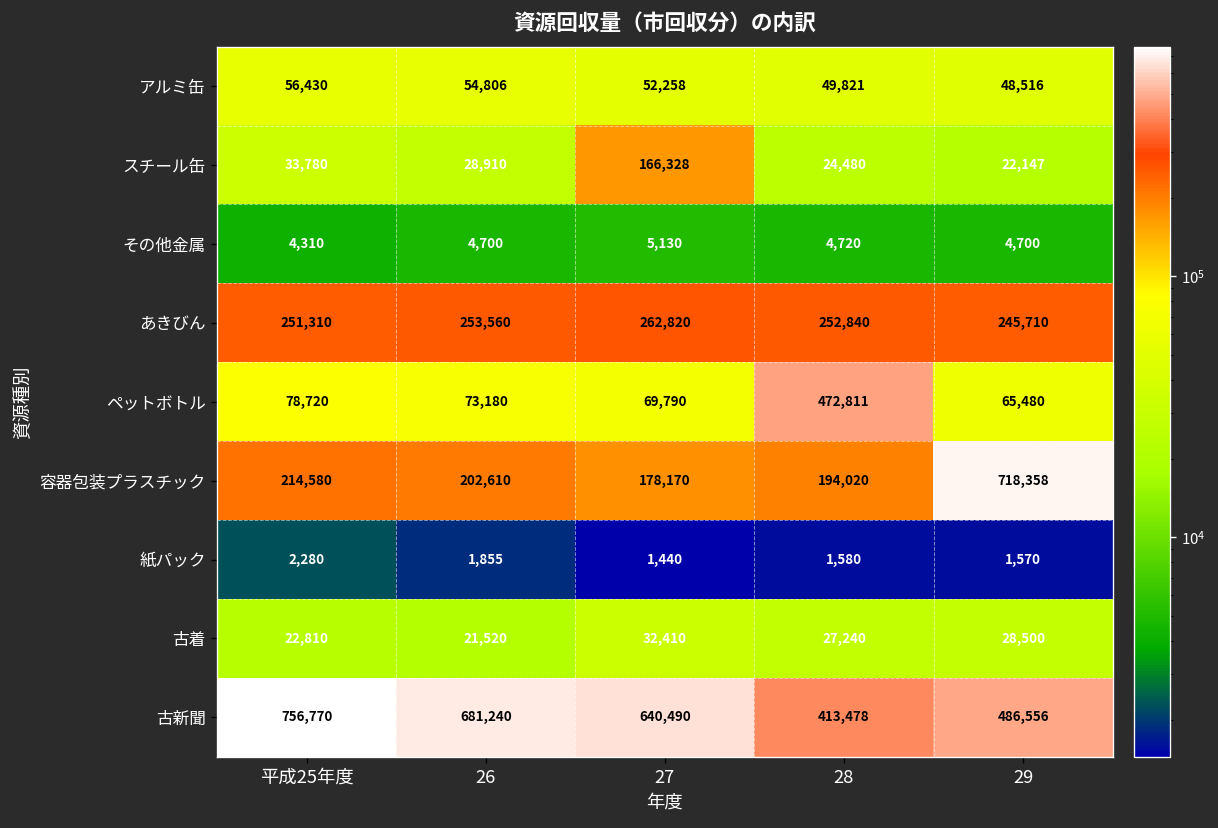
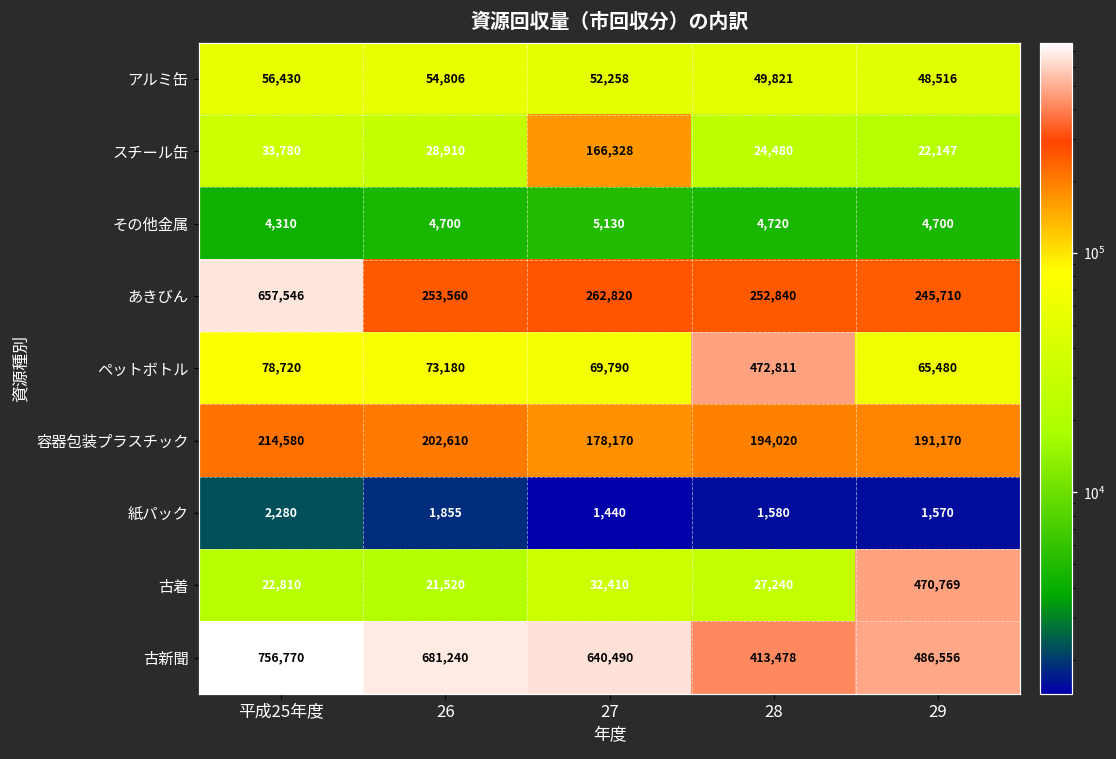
あきびん, 平成25年度: 251,310 -> 657,546
容器包装プラスチック, 29: 718,358 -> 191,170
古着, 29: 28,500 -> 470,769
